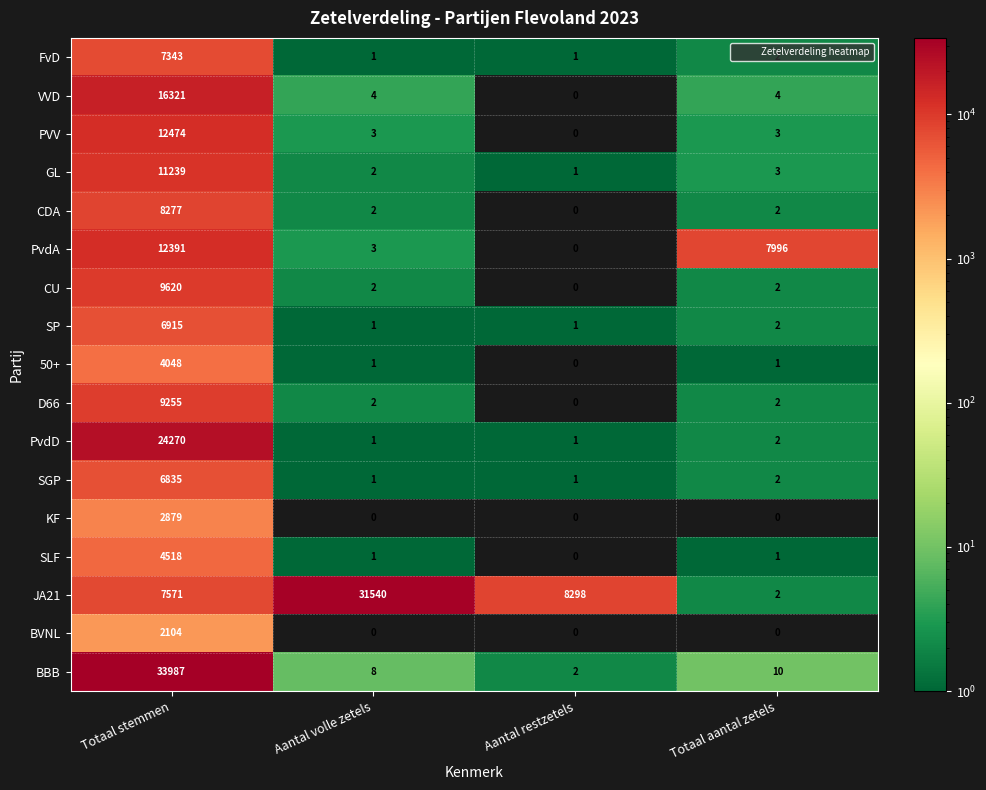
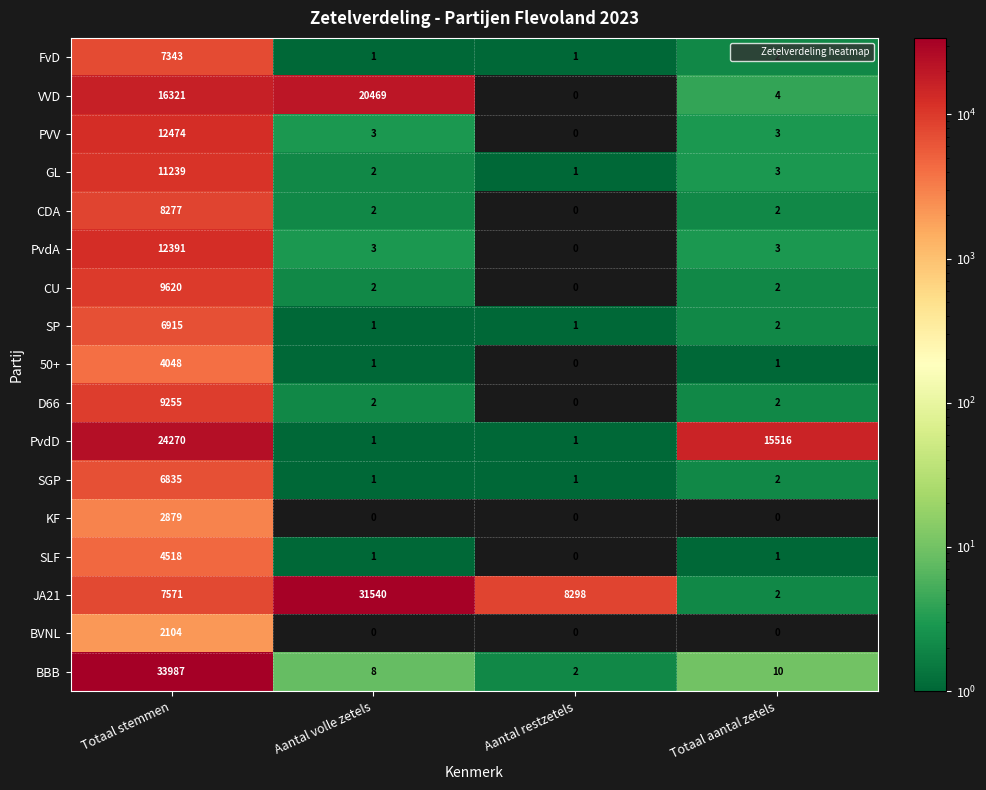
VVD, Aantal volle zetels: 4 -> 20469
PvdA, Totaal aantal zetels: 7996 -> 3
PvdD, Totaal aantal zetels: 2 -> 15516
